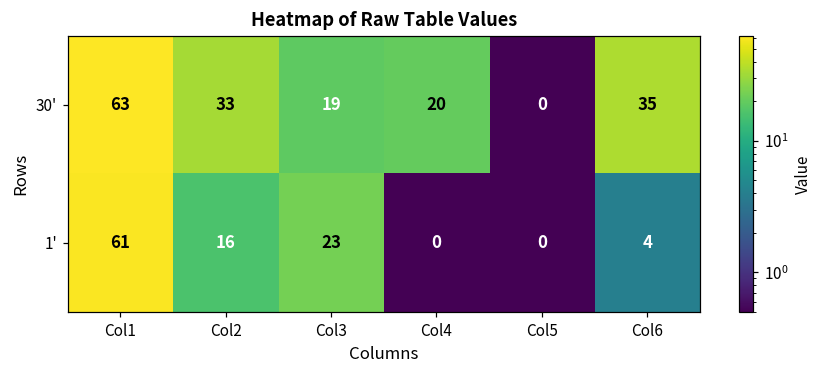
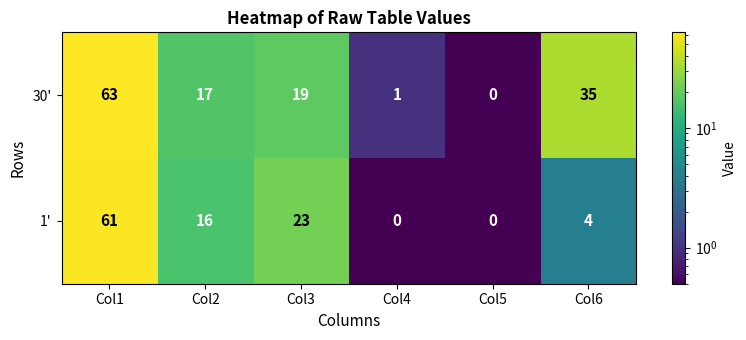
30', Col2: 33 -> 17
30', Col4: 20 -> 1
